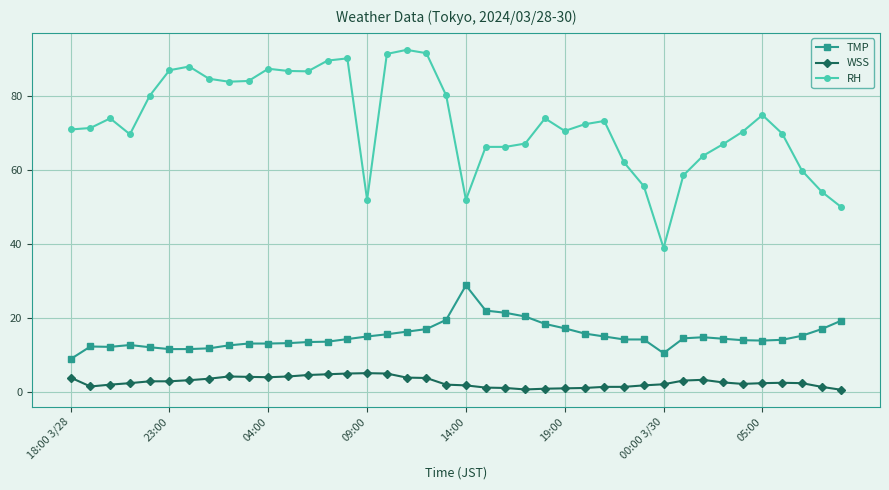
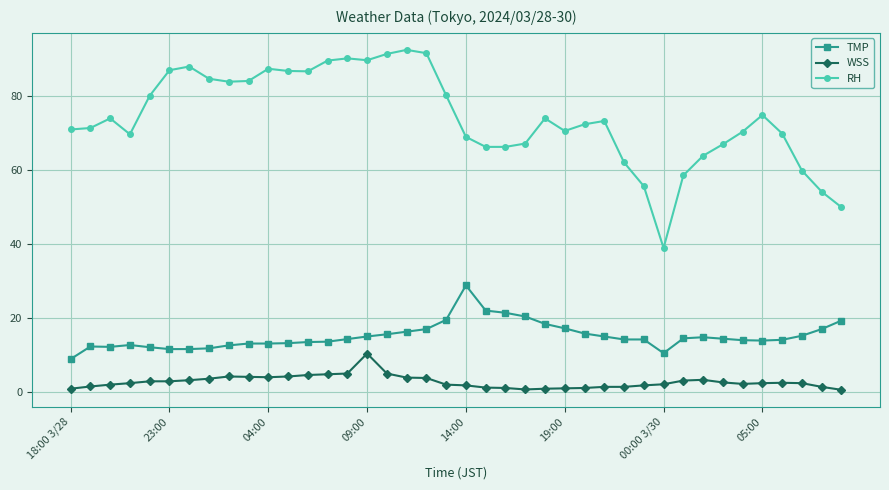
WSS, 18:00 3/28: 4 -> 1
WSS, 09:00: 5 -> 11
RH, 09:00: 52 -> 90
RH, 14:00: 52 -> 69
